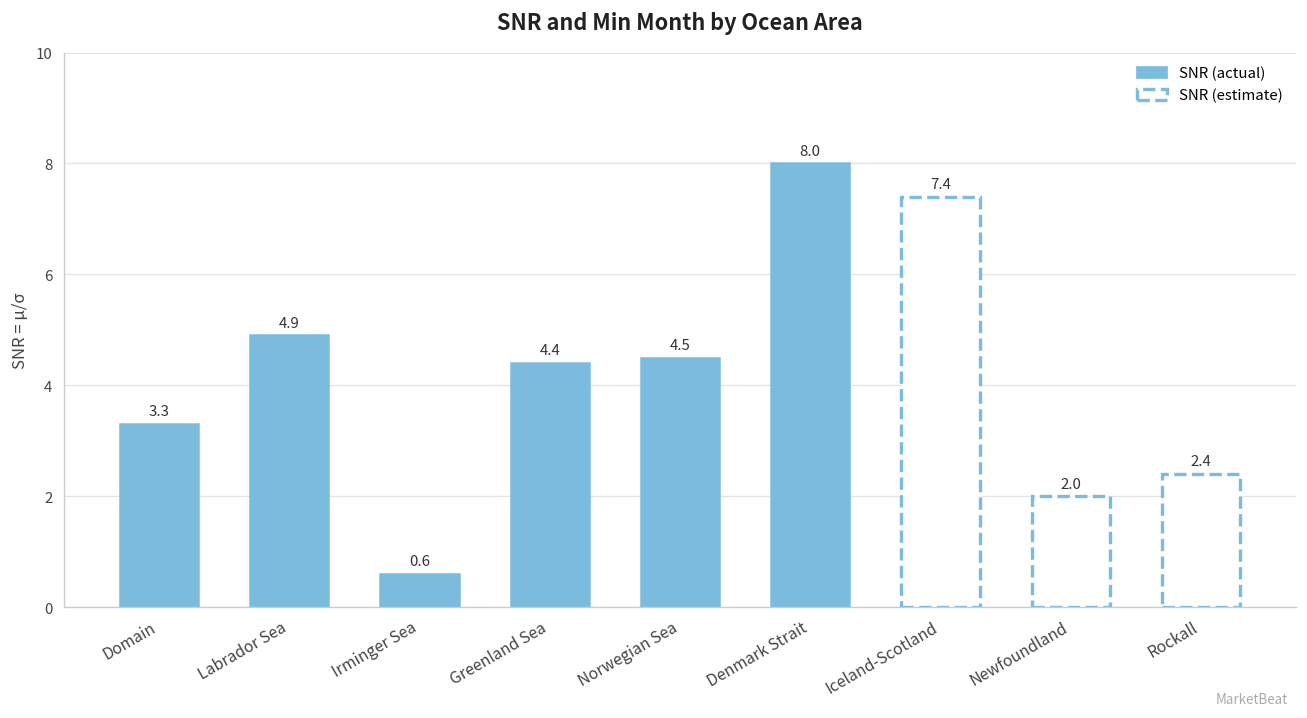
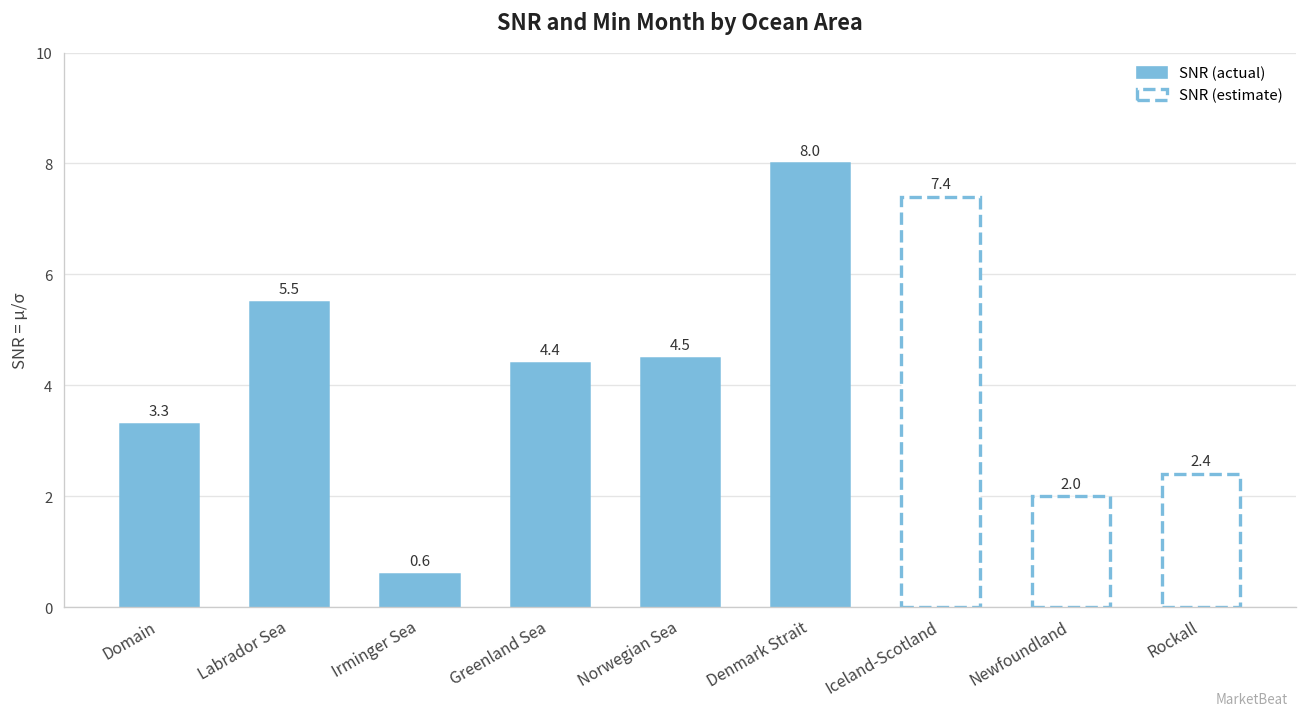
SNR (actual), Labrador Sea: 4.9 -> 5.5
